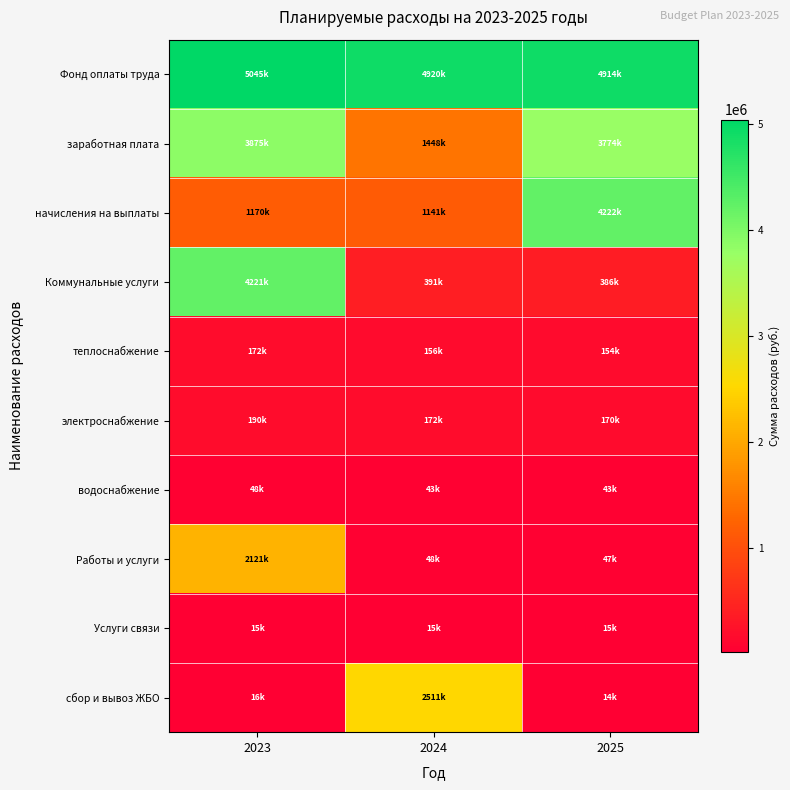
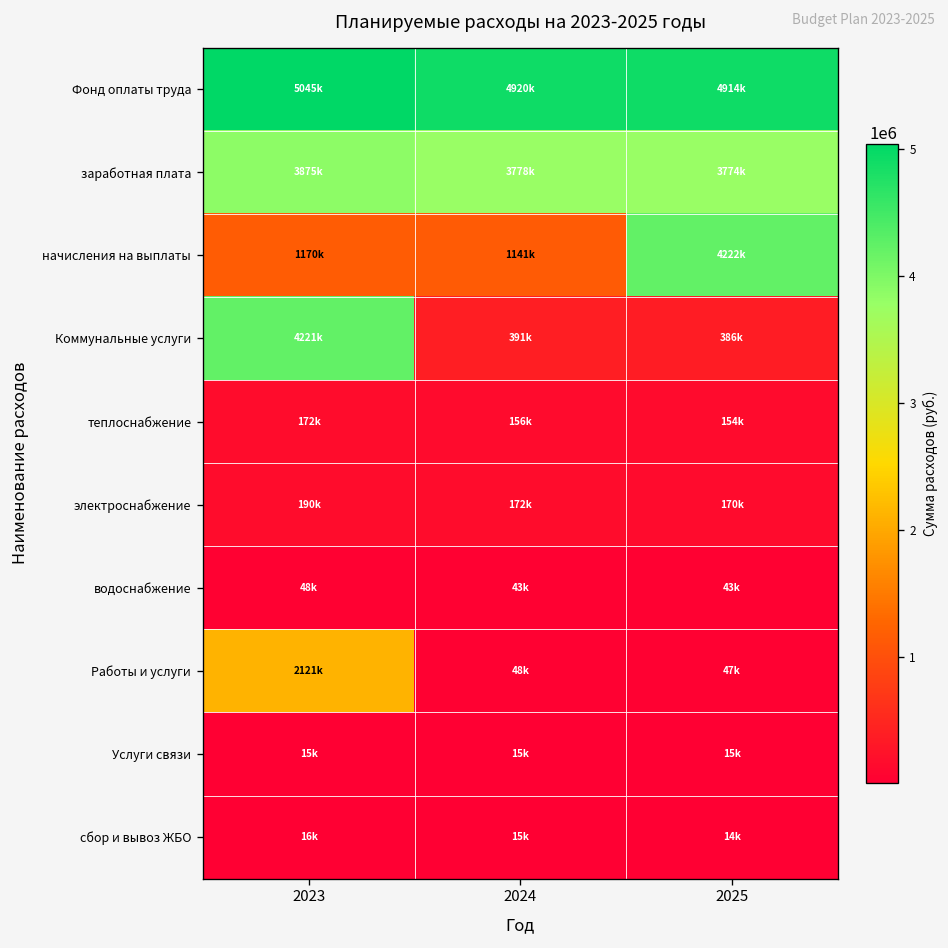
заработная плата, 2024: 1448k -> 3778k
сбор и вывоз ЖБО, 2024: 2511k -> 15k
